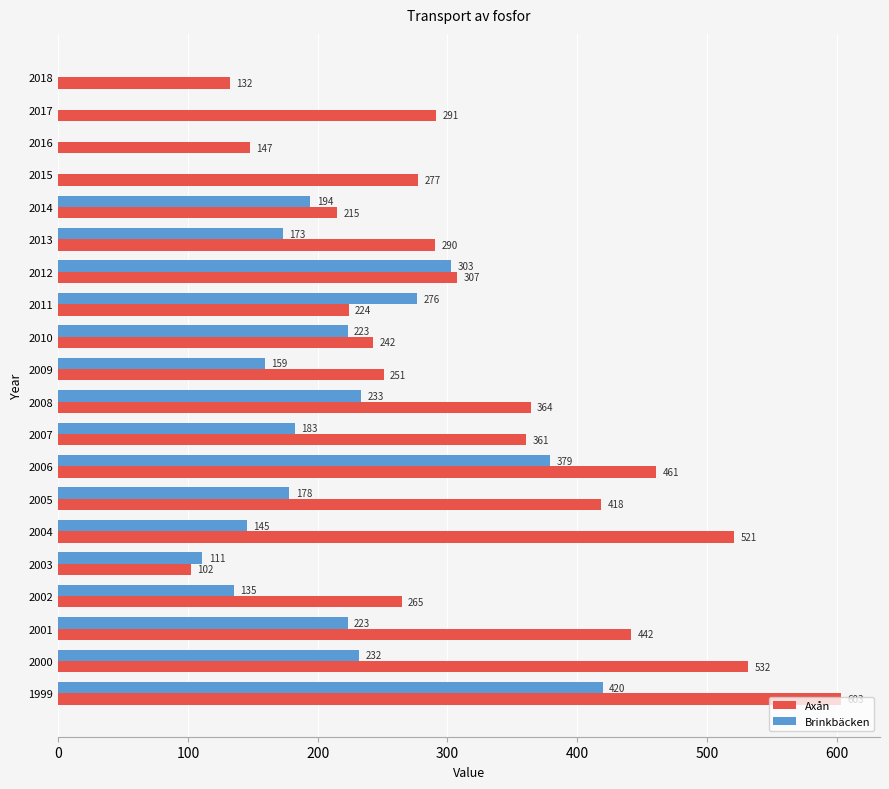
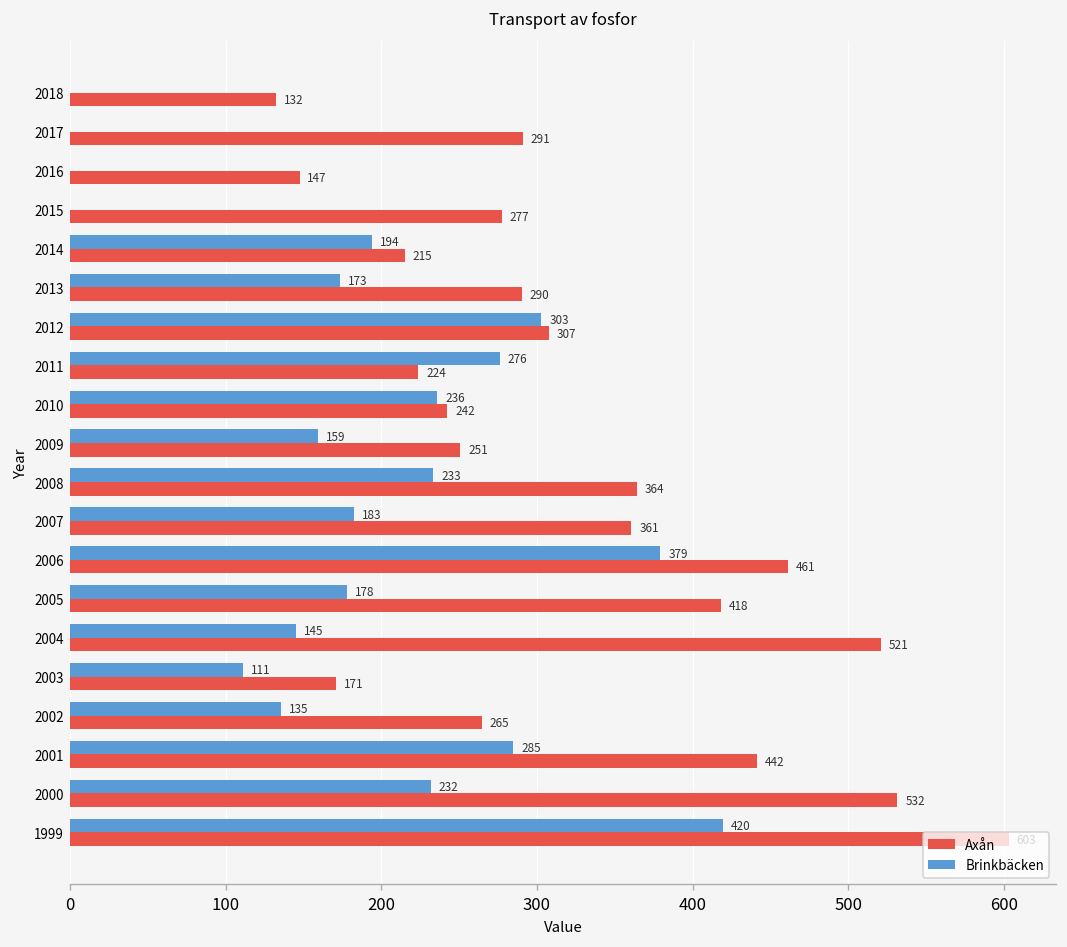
Brinkbäcken, 2010: 223 -> 236
Axån, 2003: 102 -> 171
Brinkbäcken, 2001: 223 -> 285
